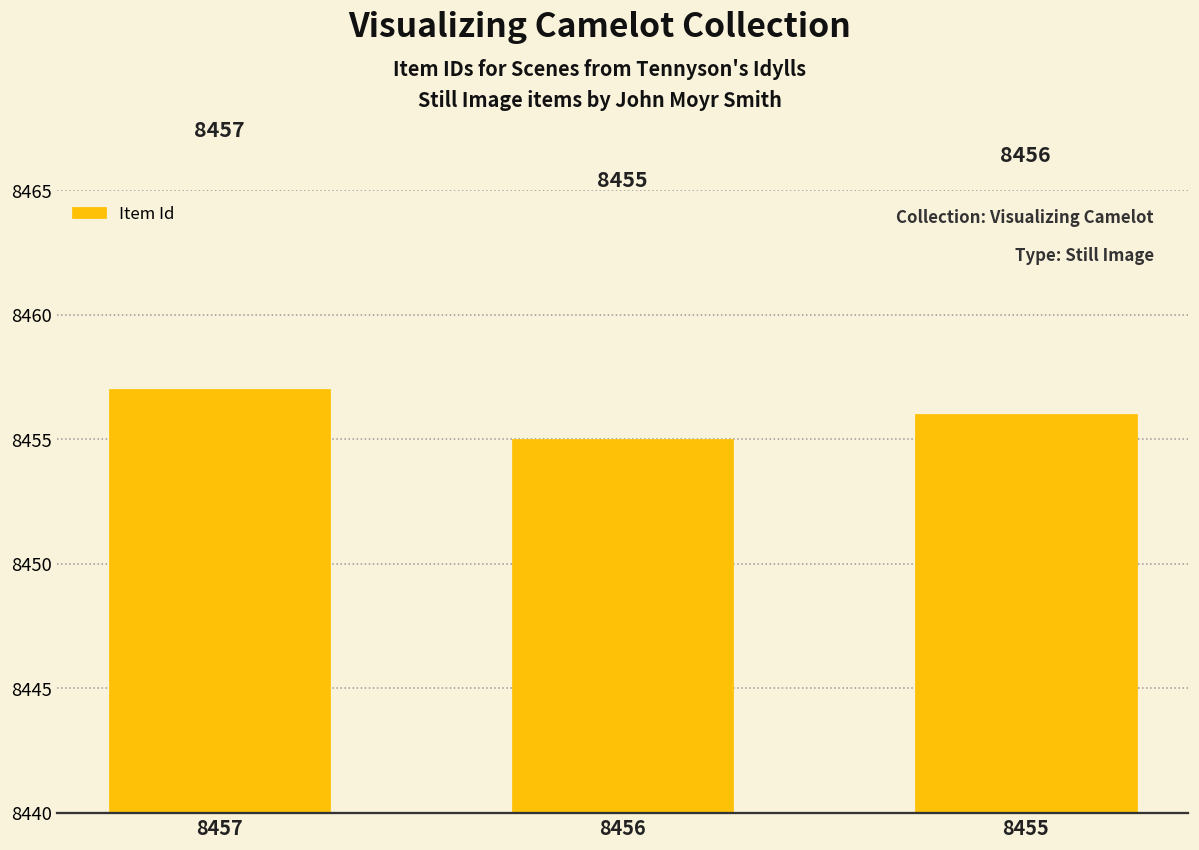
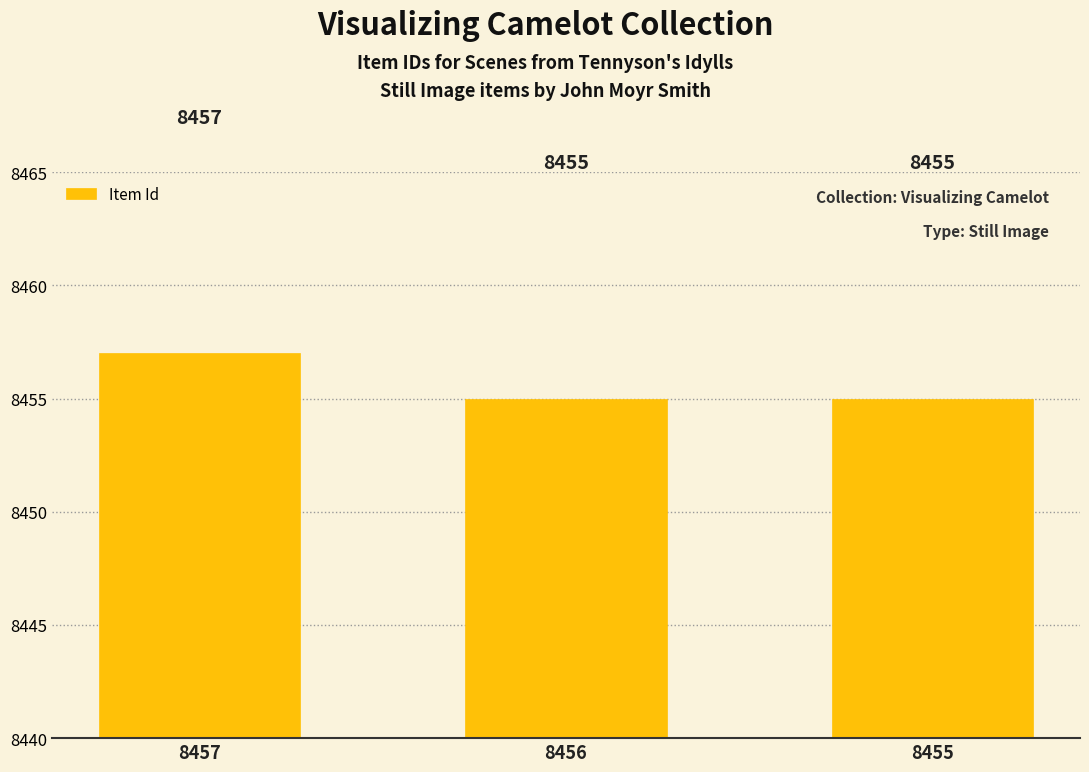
8455: 8456 -> 8455
